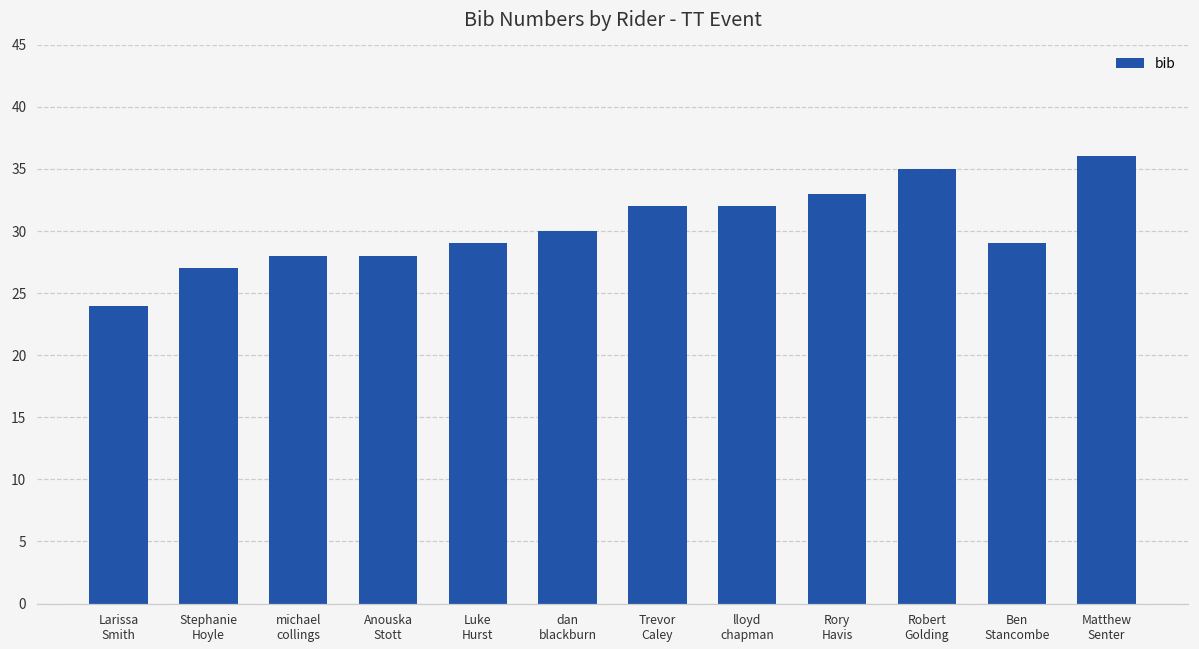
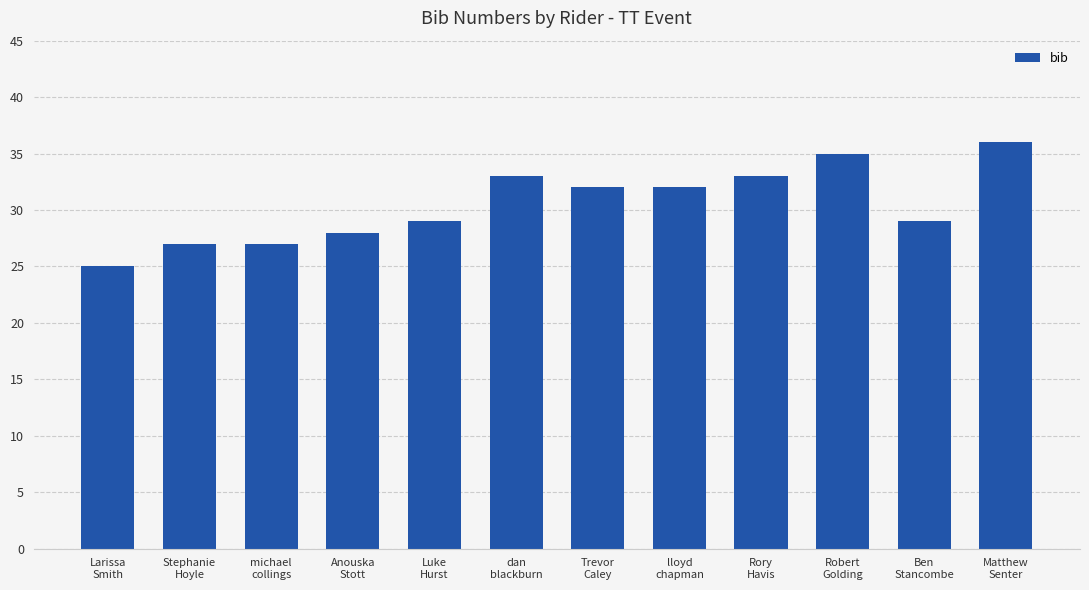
Larissa Smith: 24 -> 25
michael collings: 28 -> 27
dan blackburn: 30 -> 33
